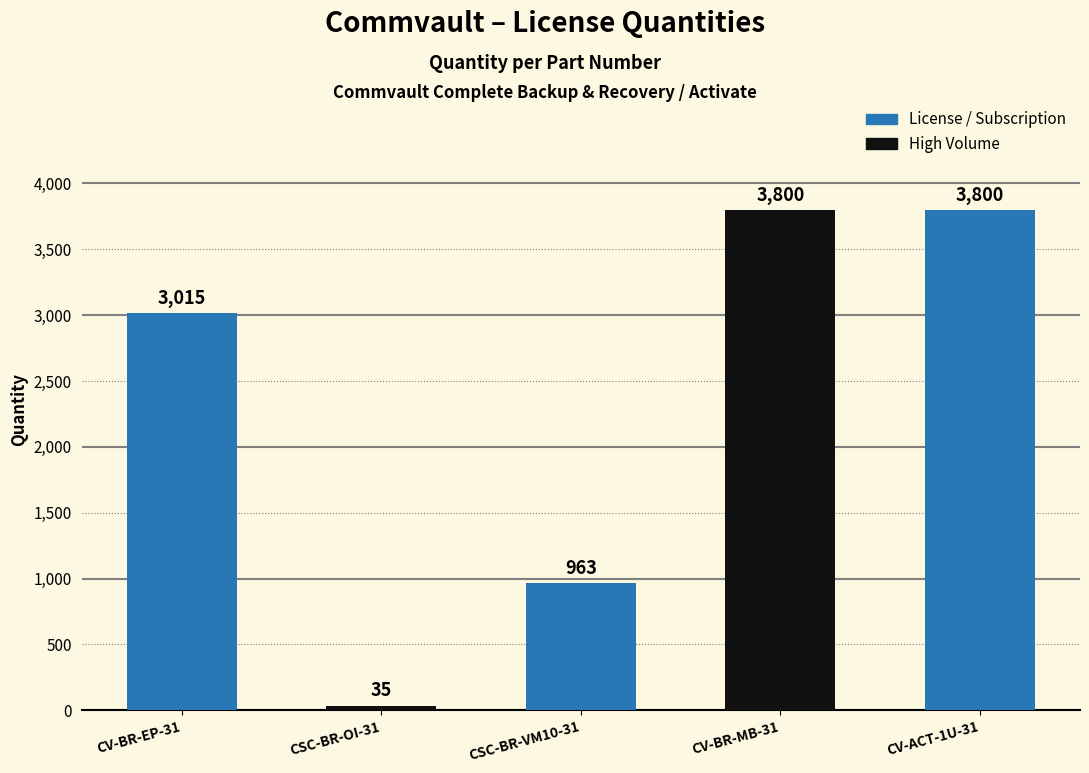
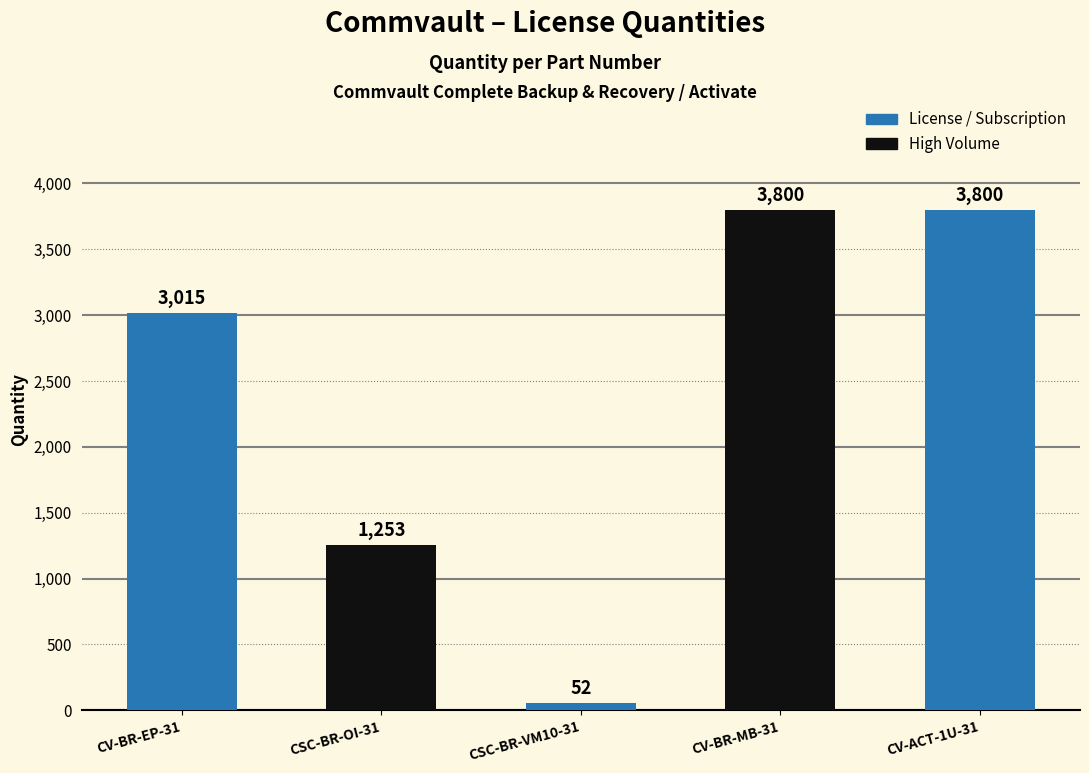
CSC-BR-OI-31: 35 -> 1,253
CSC-BR-VM10-31: 963 -> 52
